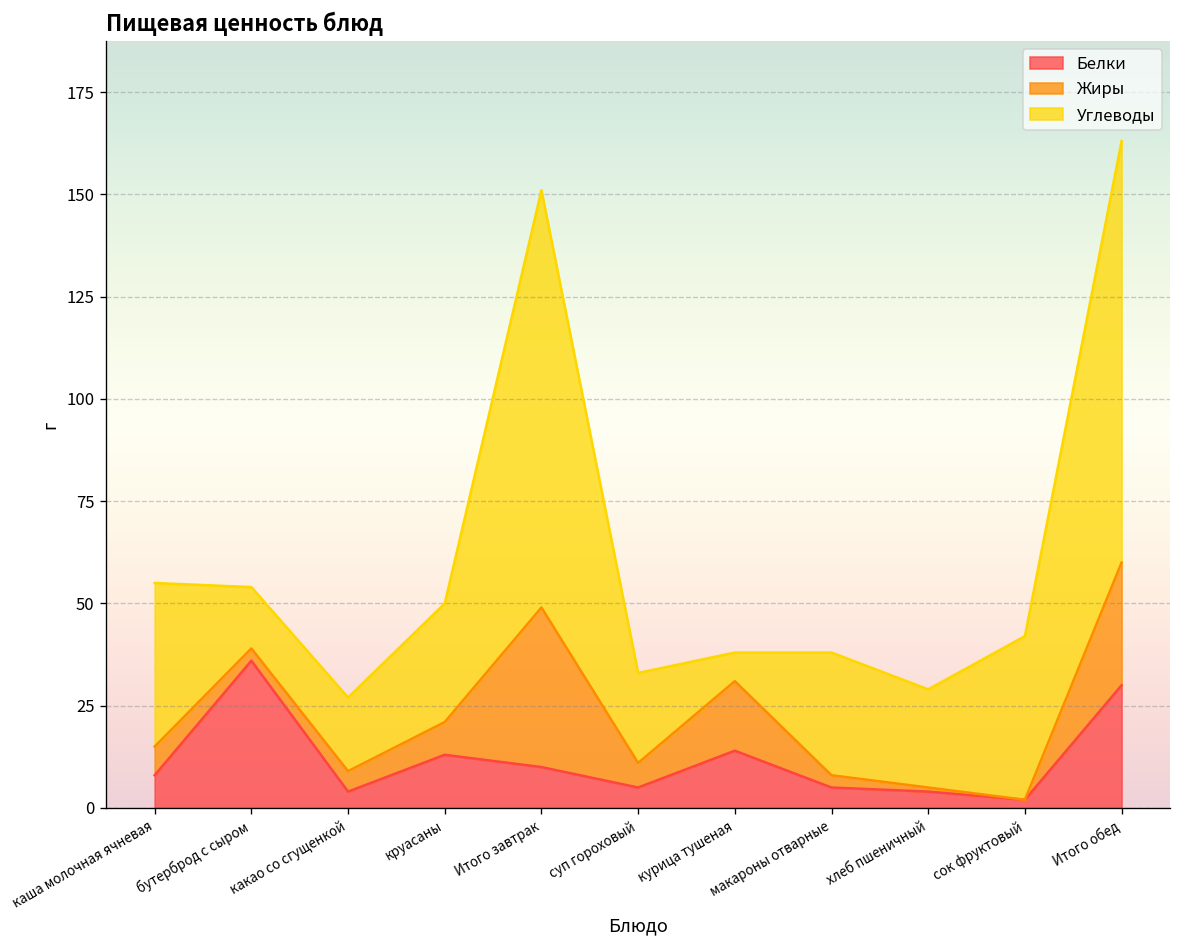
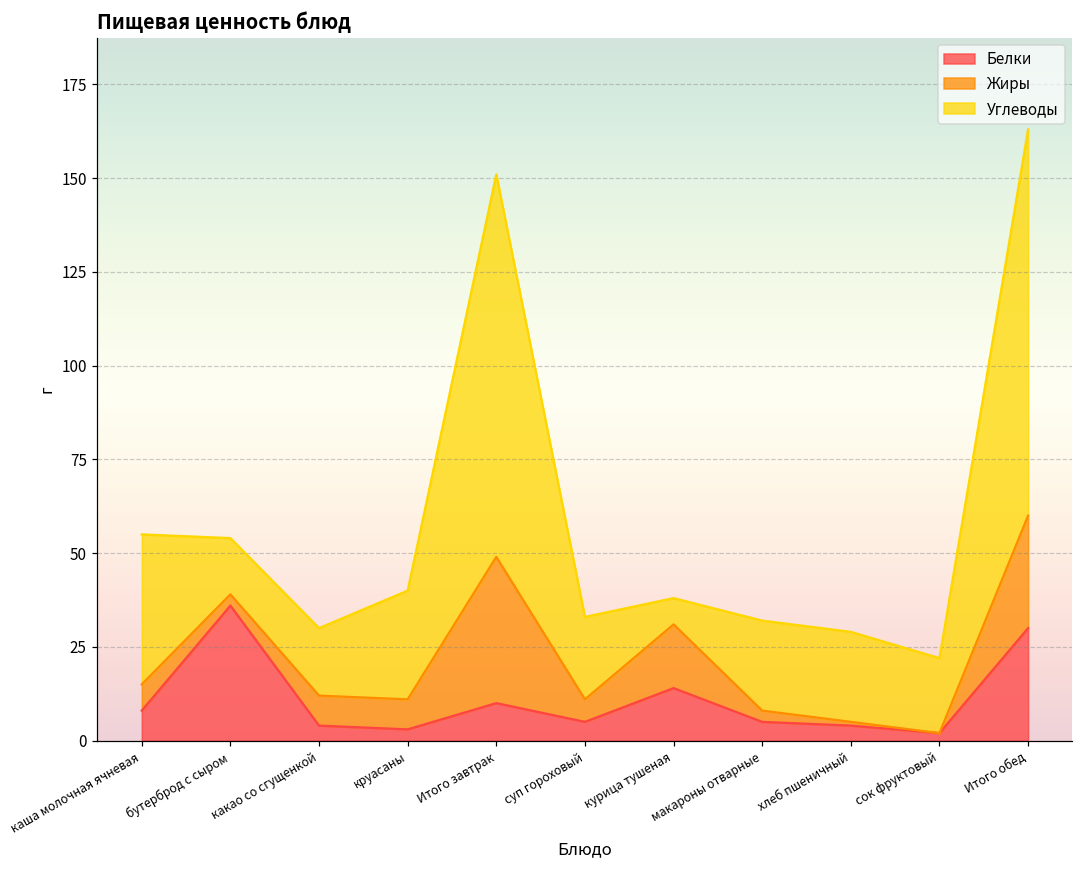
Жиры, какао со сгущенкой: 5 -> 8
Белки, круасаны: 13 -> 3
Углеводы, макароны отварные: 30 -> 24
Углеводы, сок фруктовый: 40 -> 20
